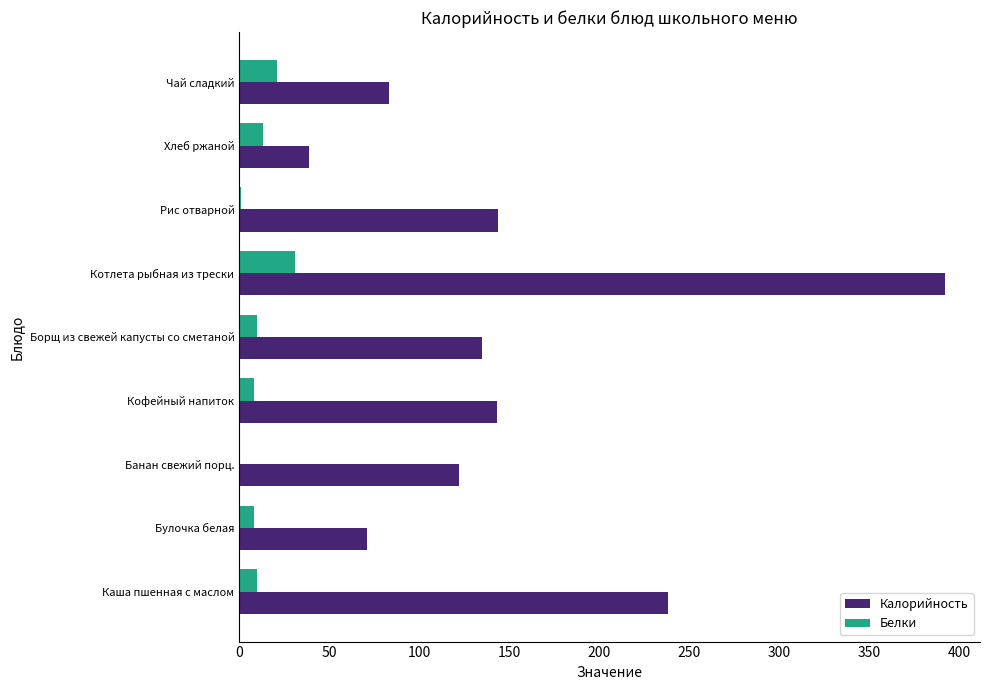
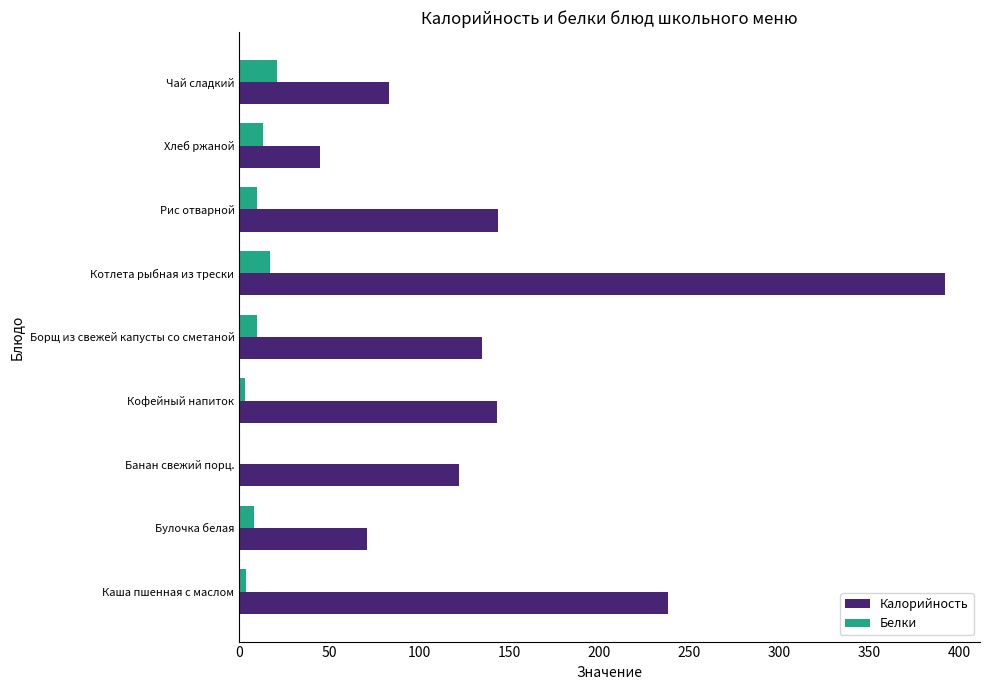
Калорийность, Хлеб ржаной: 39 -> 45
Белки, Рис отварной: 1 -> 10
Белки, Котлета рыбная из трески: 31 -> 17
Белки, Кофейный напиток: 8 -> 3
Белки, Каша пшенная с маслом: 10 -> 4
